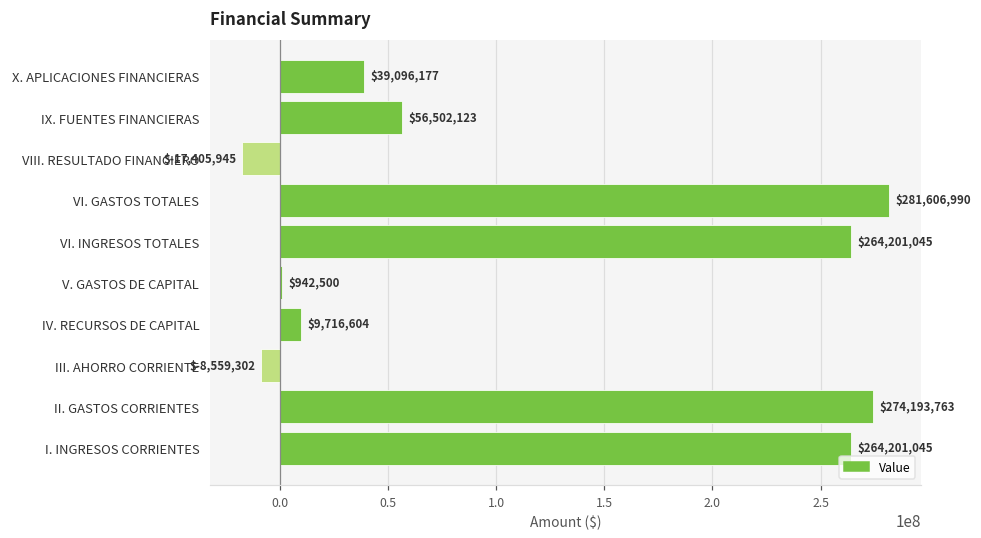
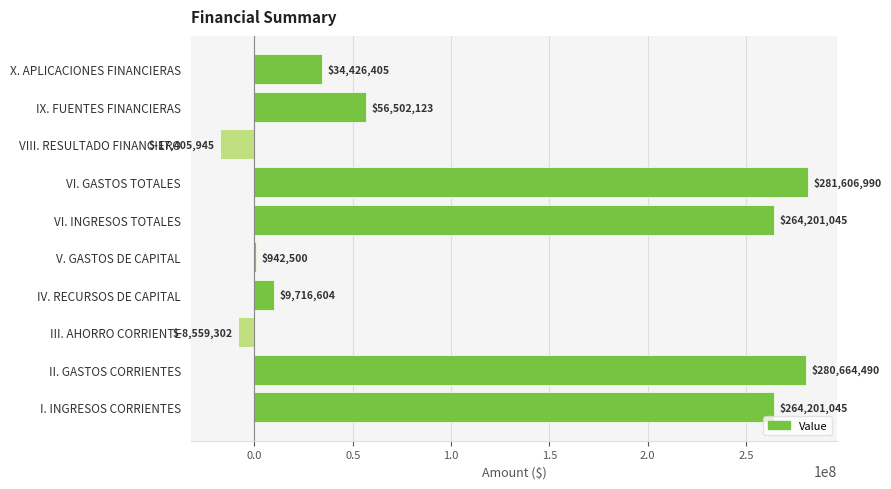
X. APLICACIONES FINANCIERAS: $39,096,177 -> $34,426,405
II. GASTOS CORRIENTES: $274,193,763 -> $280,664,490
